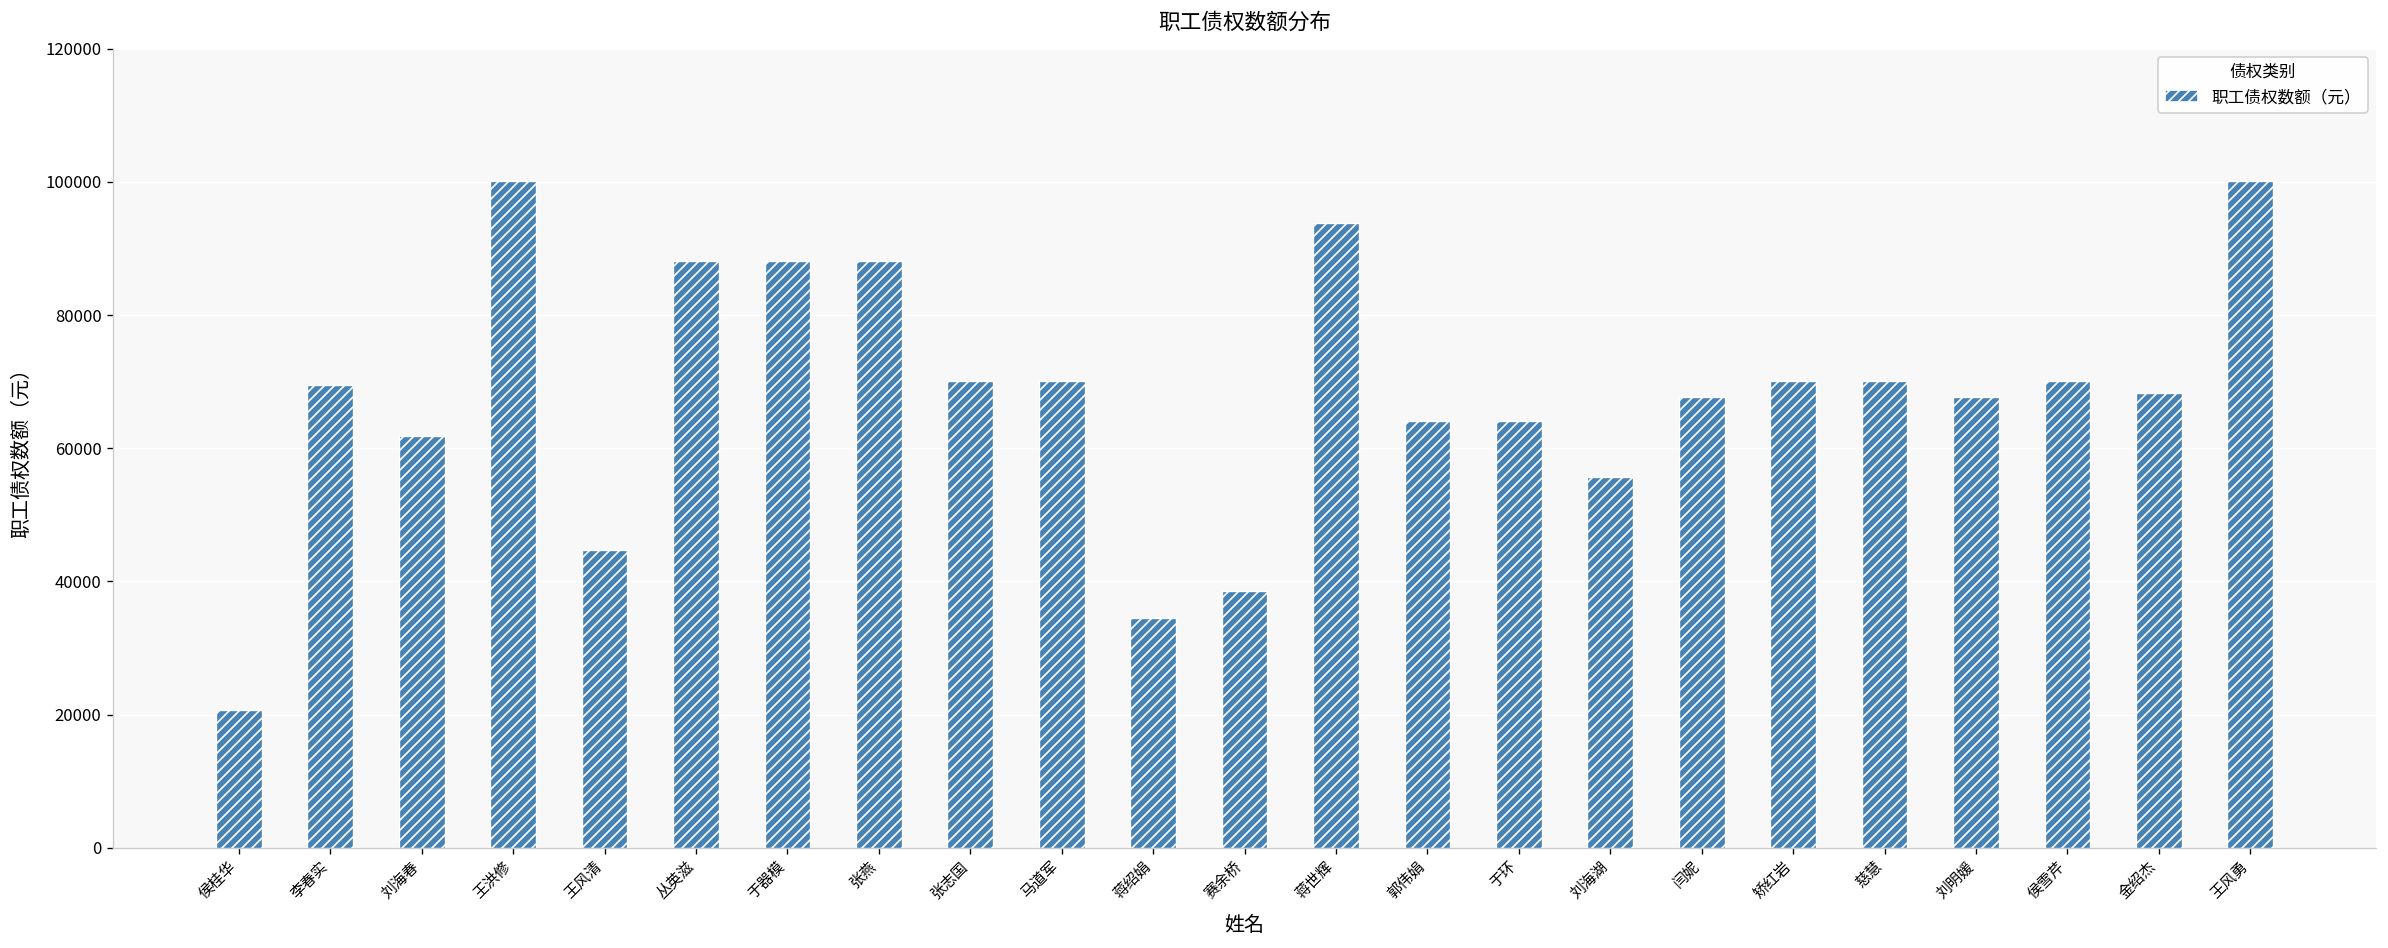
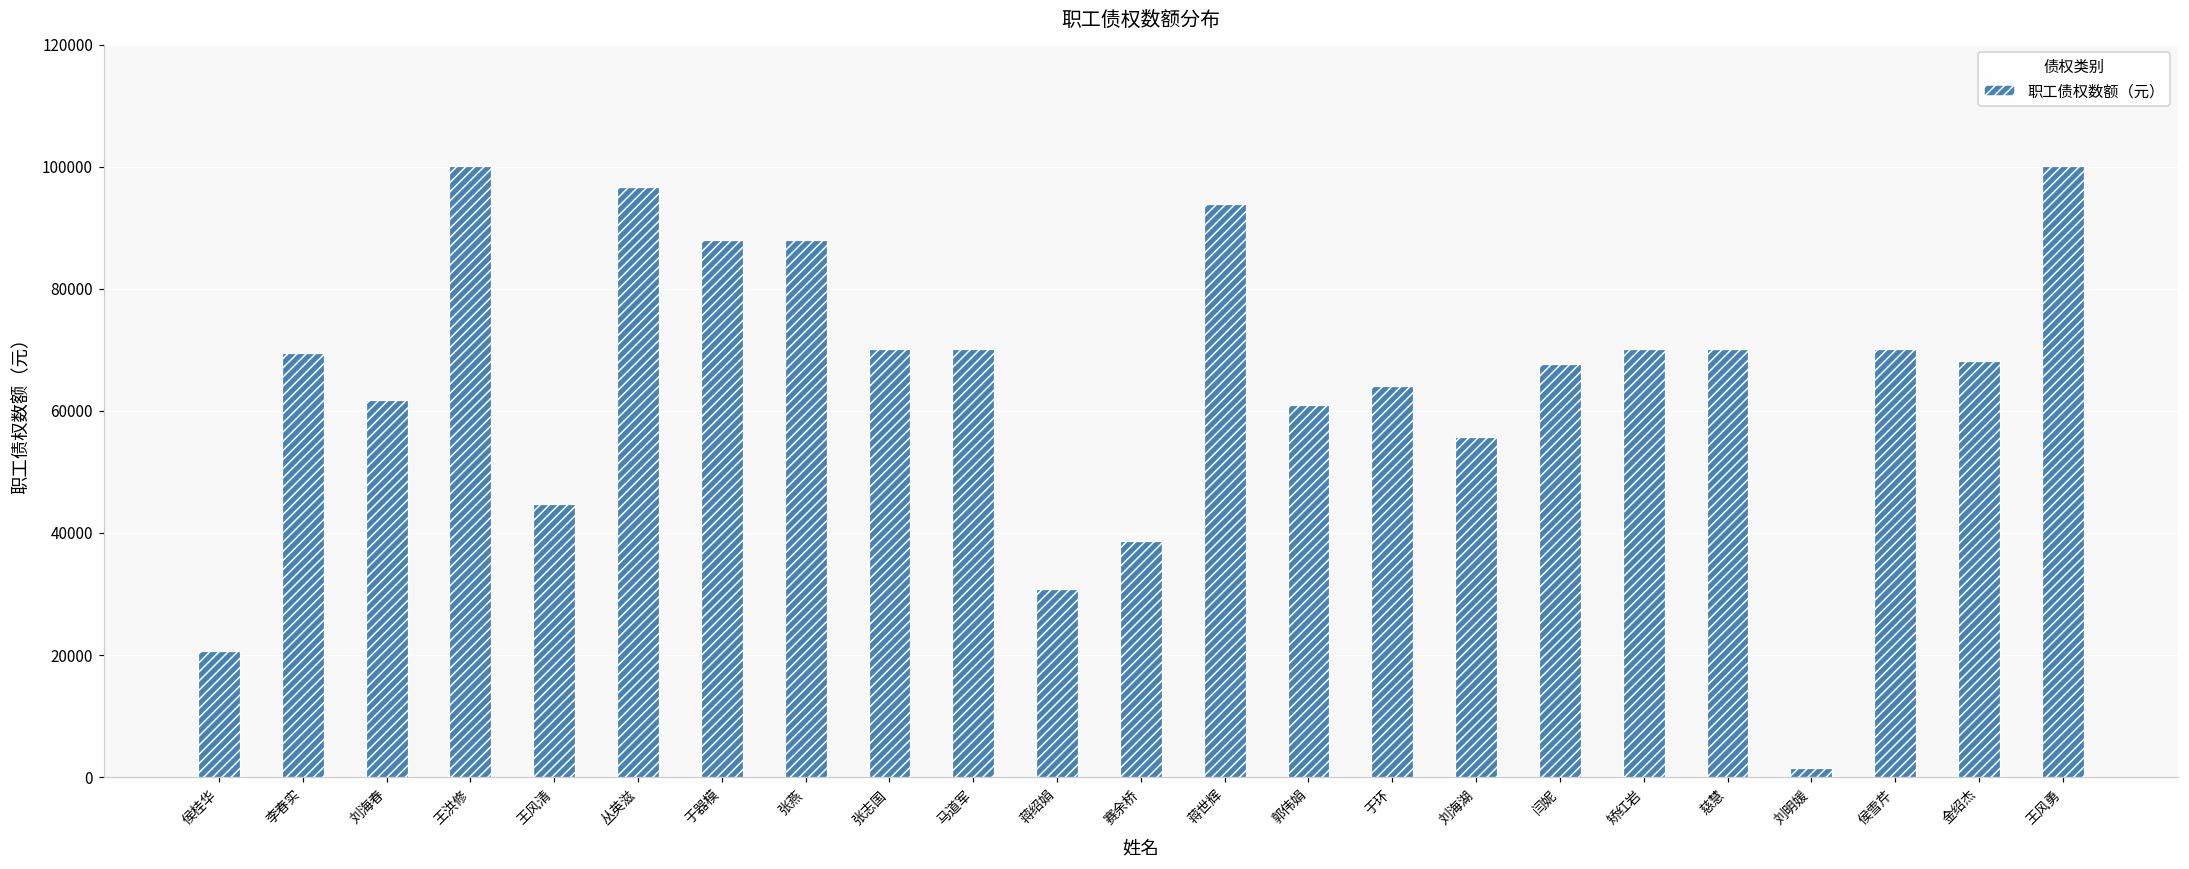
丛英滋: 88000 -> 97000
蒋绍娟: 35000 -> 31000
郭伟娟: 64000 -> 61000
刘明媛: 68000 -> 2000
